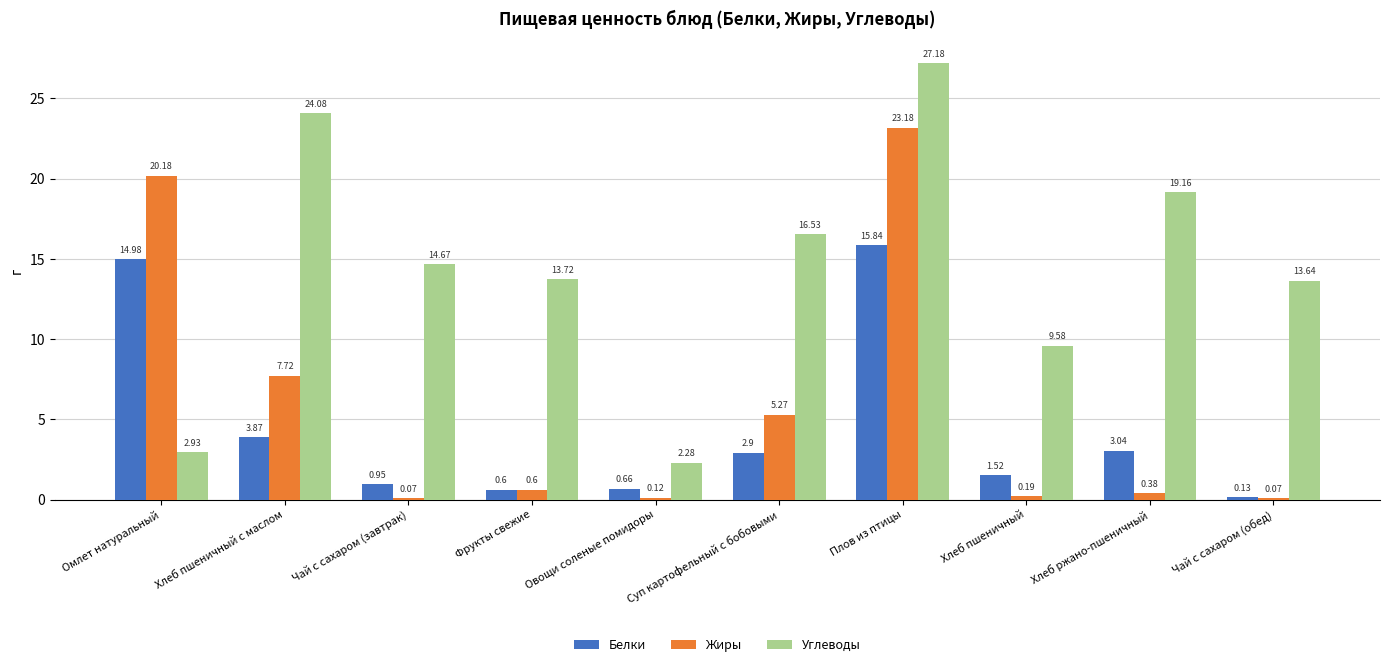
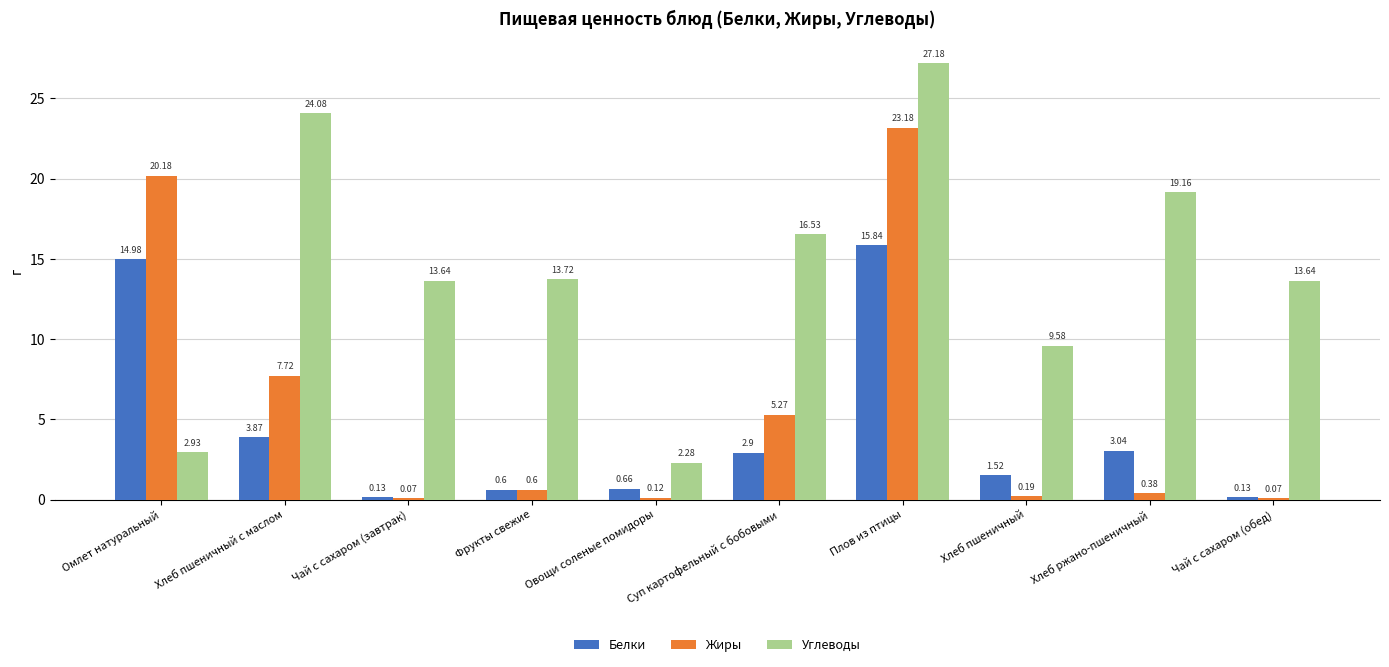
Белки, Чай с сахаром (завтрак): 0.95 -> 0.13
Углеводы, Чай с сахаром (завтрак): 14.67 -> 13.64
